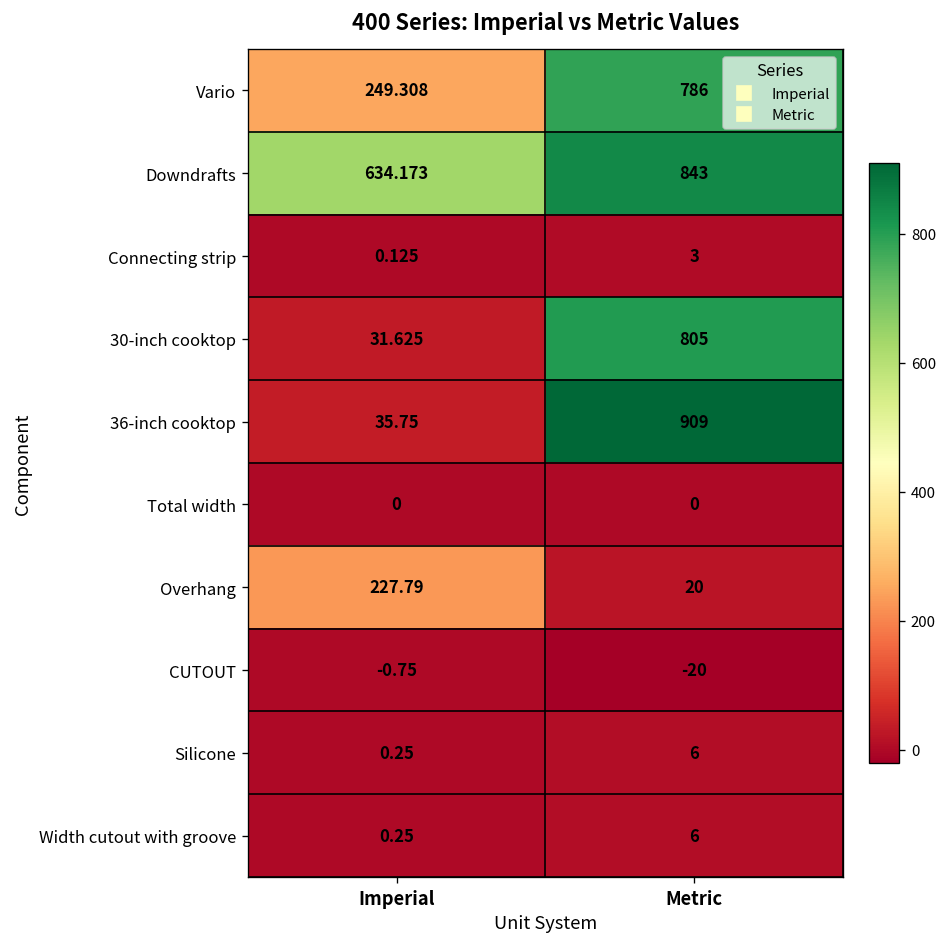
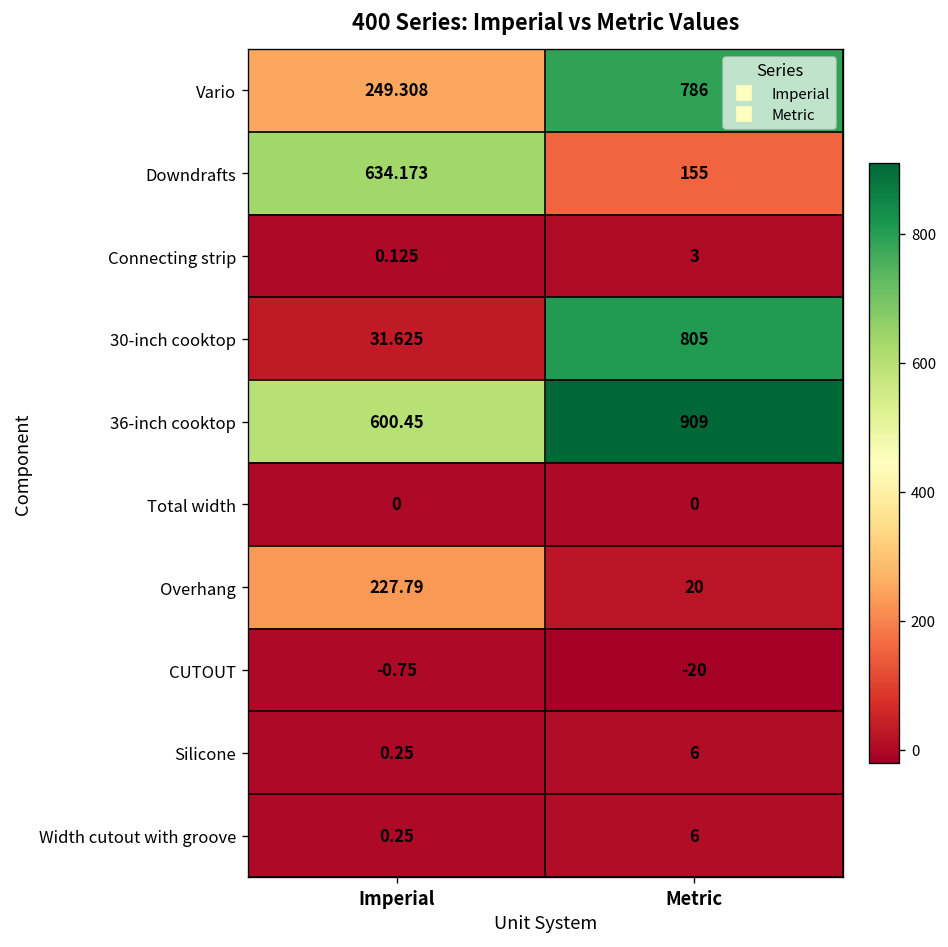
Downdrafts, Metric: 843 -> 155
36-inch cooktop, Imperial: 35.75 -> 600.45
